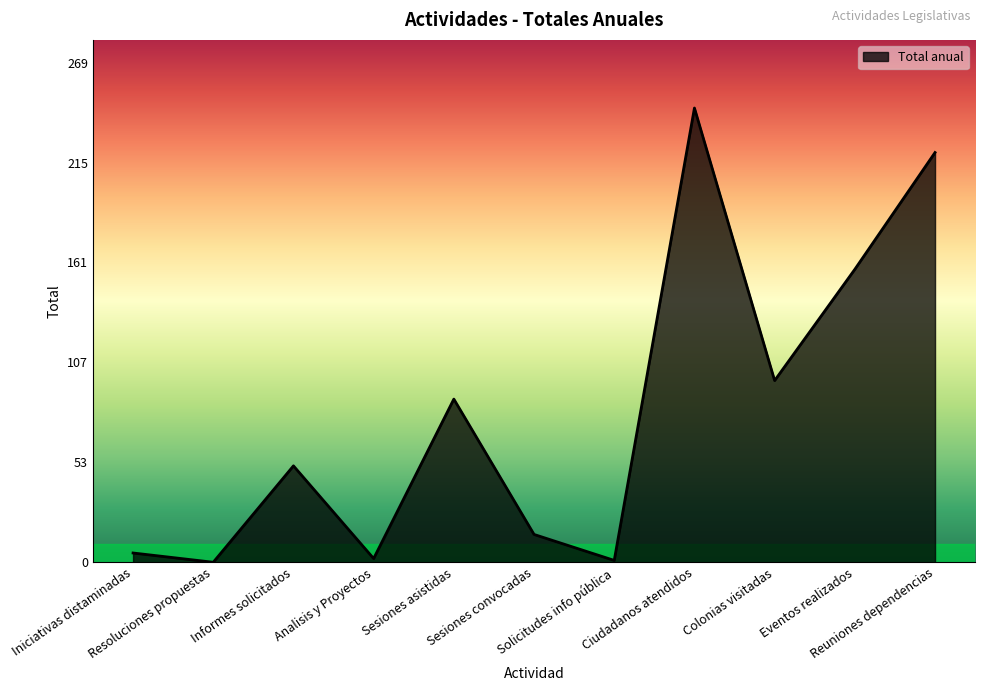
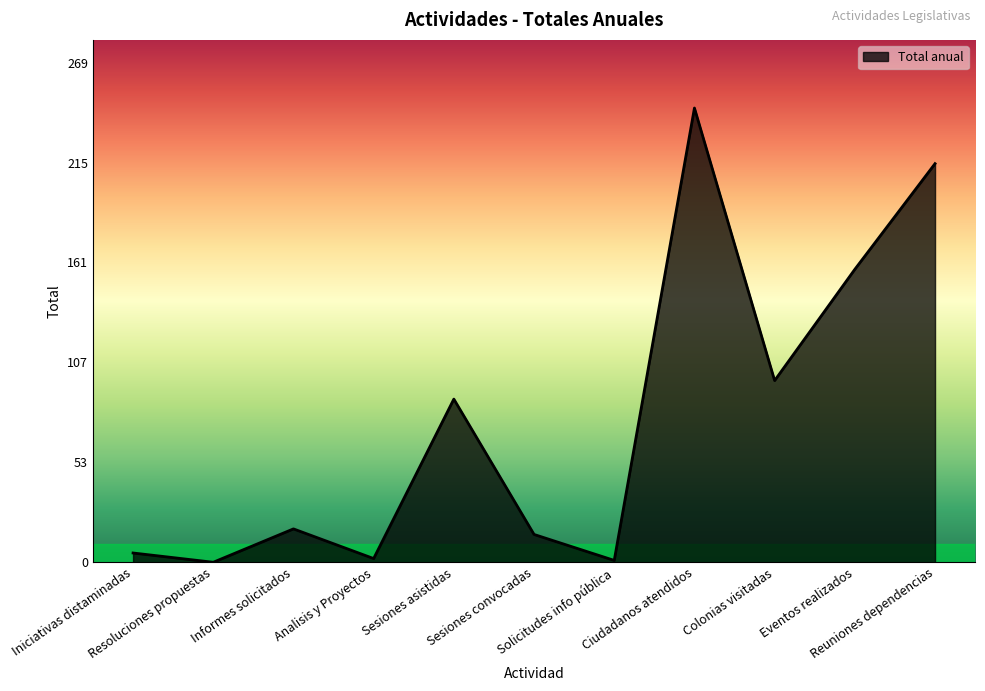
Informes solicitados: 52 -> 18
Reuniones dependencias: 221 -> 215
